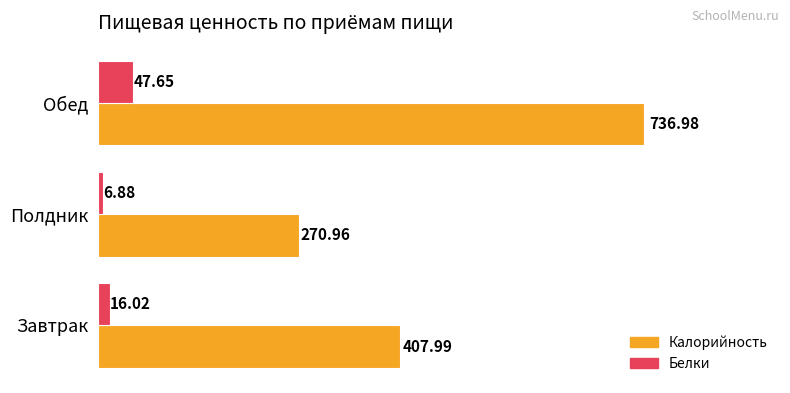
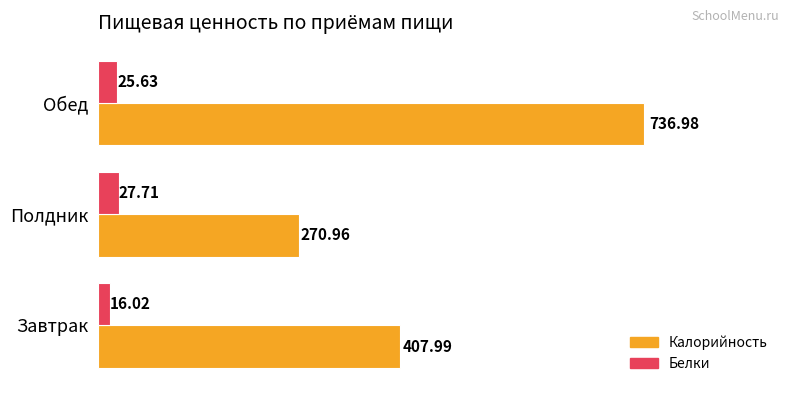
Белки, Обед: 47.65 -> 25.63
Белки, Полдник: 6.88 -> 27.71
